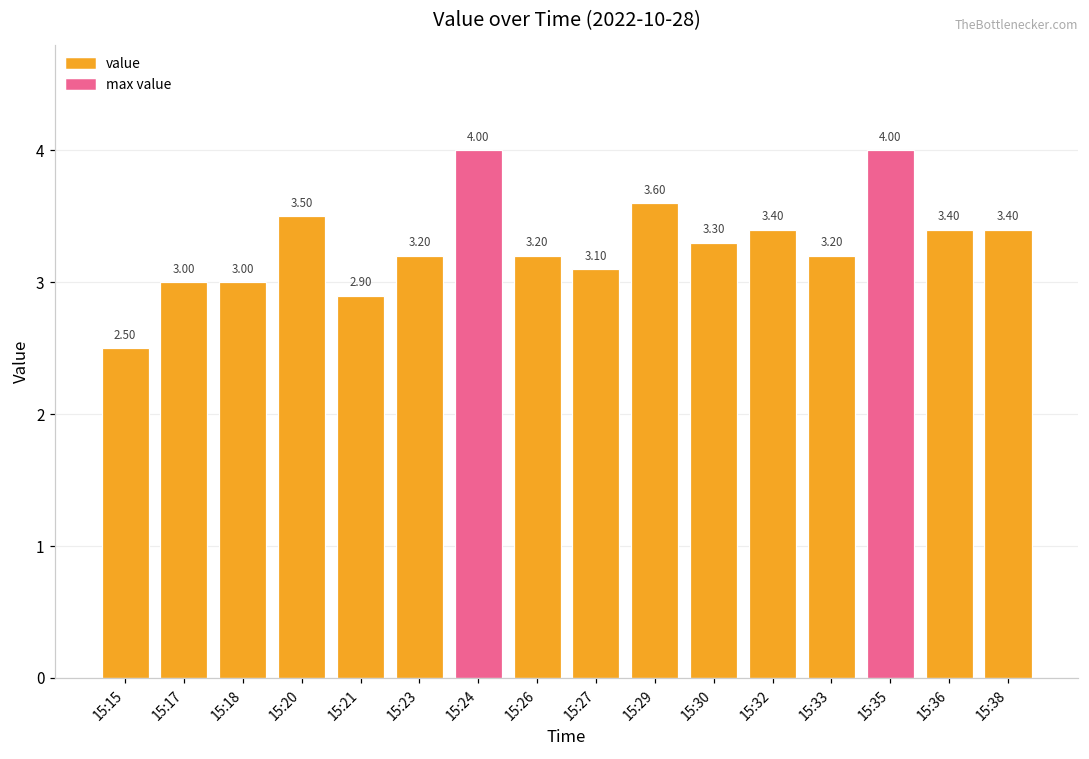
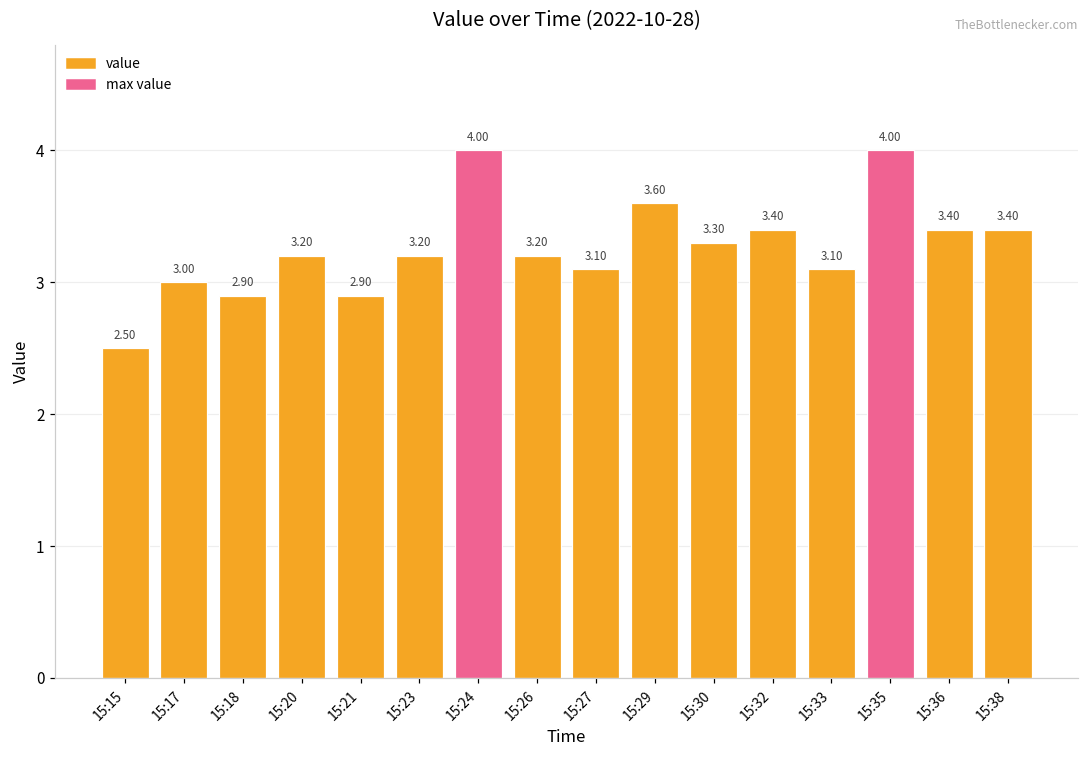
15:18: 3.00 -> 2.90
15:20: 3.50 -> 3.20
15:33: 3.20 -> 3.10
